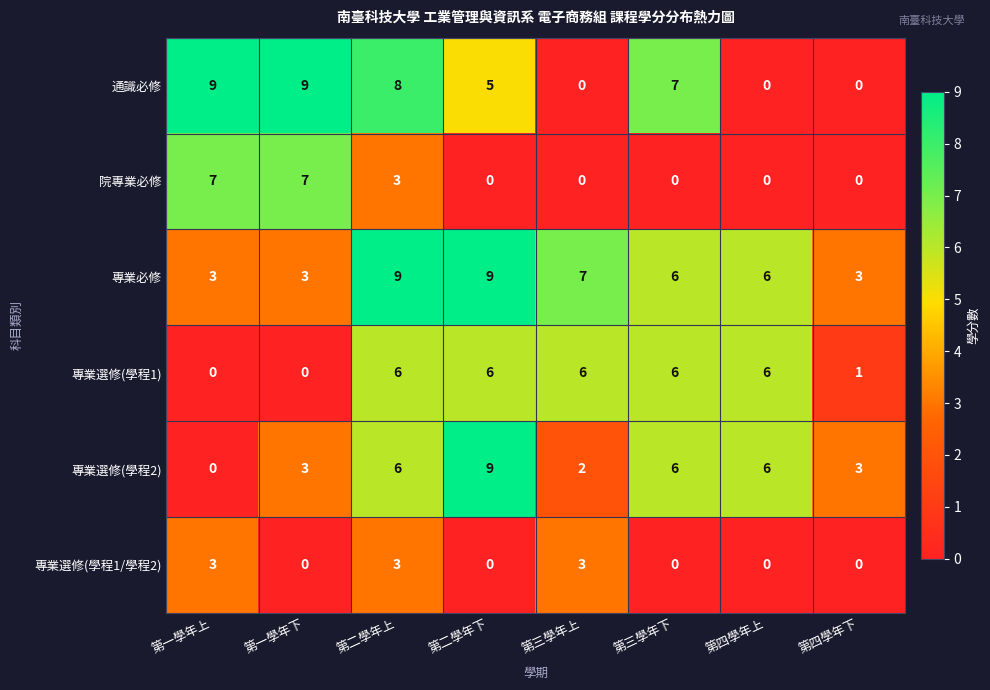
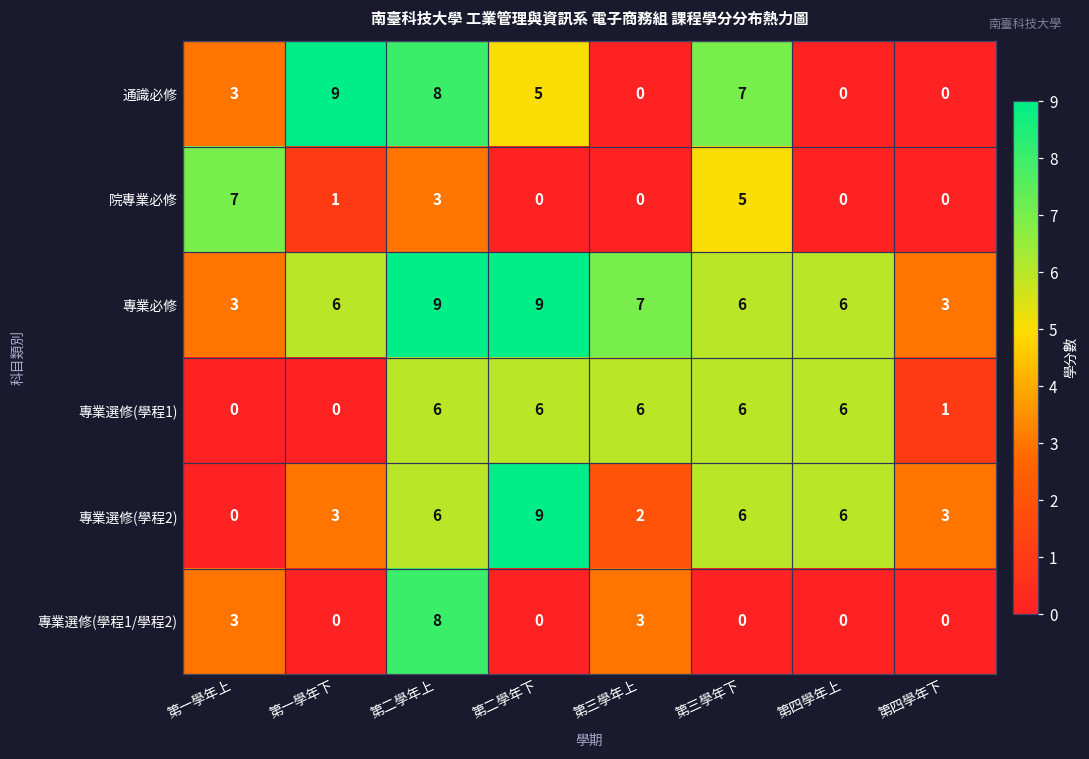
通識必修, 第一學年上: 9 -> 3
院專業必修, 第一學年下: 7 -> 1
院專業必修, 第三學年下: 0 -> 5
專業必修, 第一學年下: 3 -> 6
專業選修(學程1/學程2), 第二學年上: 3 -> 8
